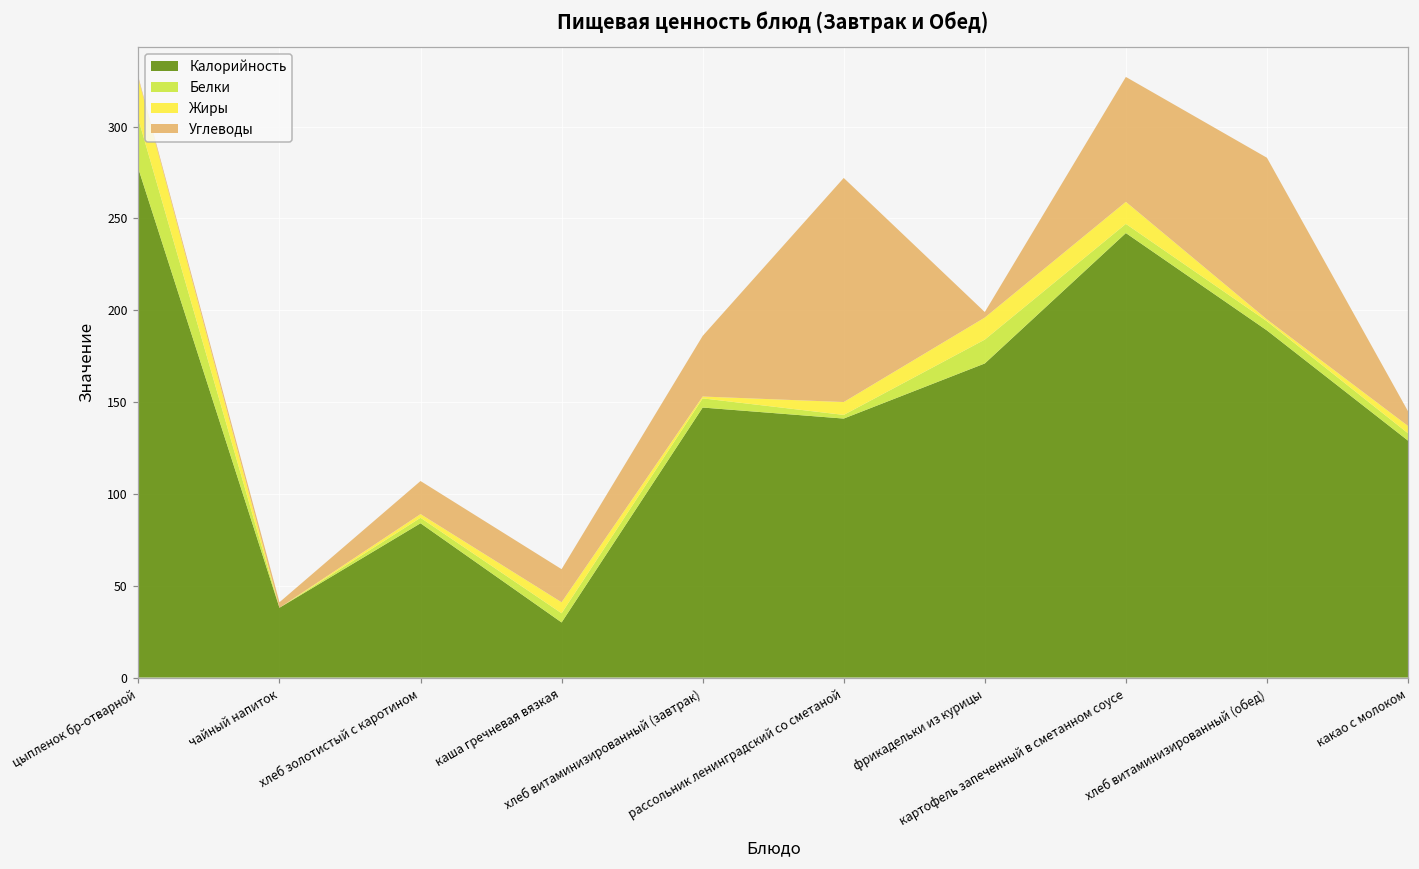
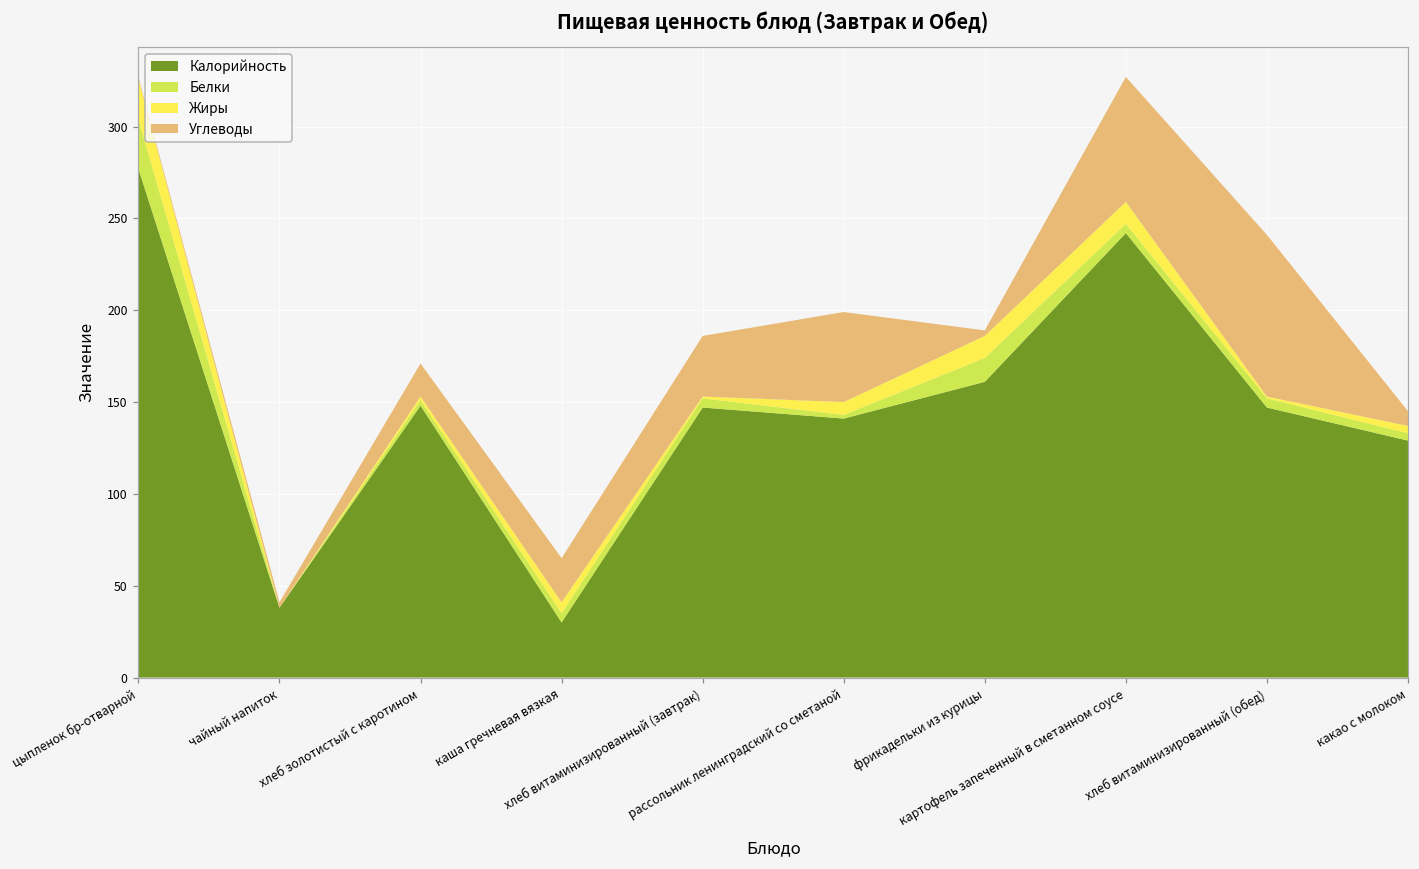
Калорийность, хлеб золотистый с каротином: 84 -> 148
Углеводы, каша гречневая вязкая: 18 -> 24
Углеводы, рассольник ленинградский со сметаной: 122 -> 49
Калорийность, фрикадельки из курицы: 171 -> 161
Калорийность, хлеб витаминизированный (обед): 189 -> 147
